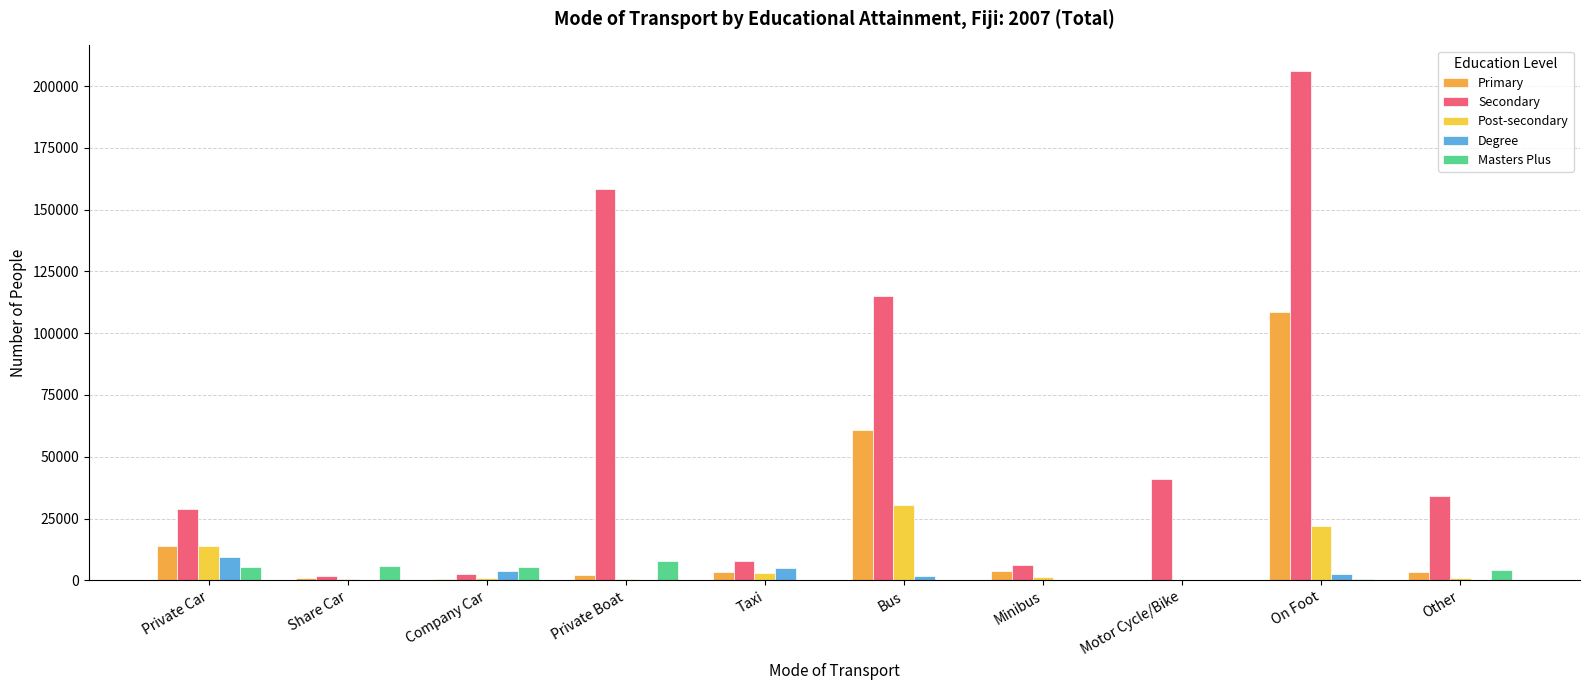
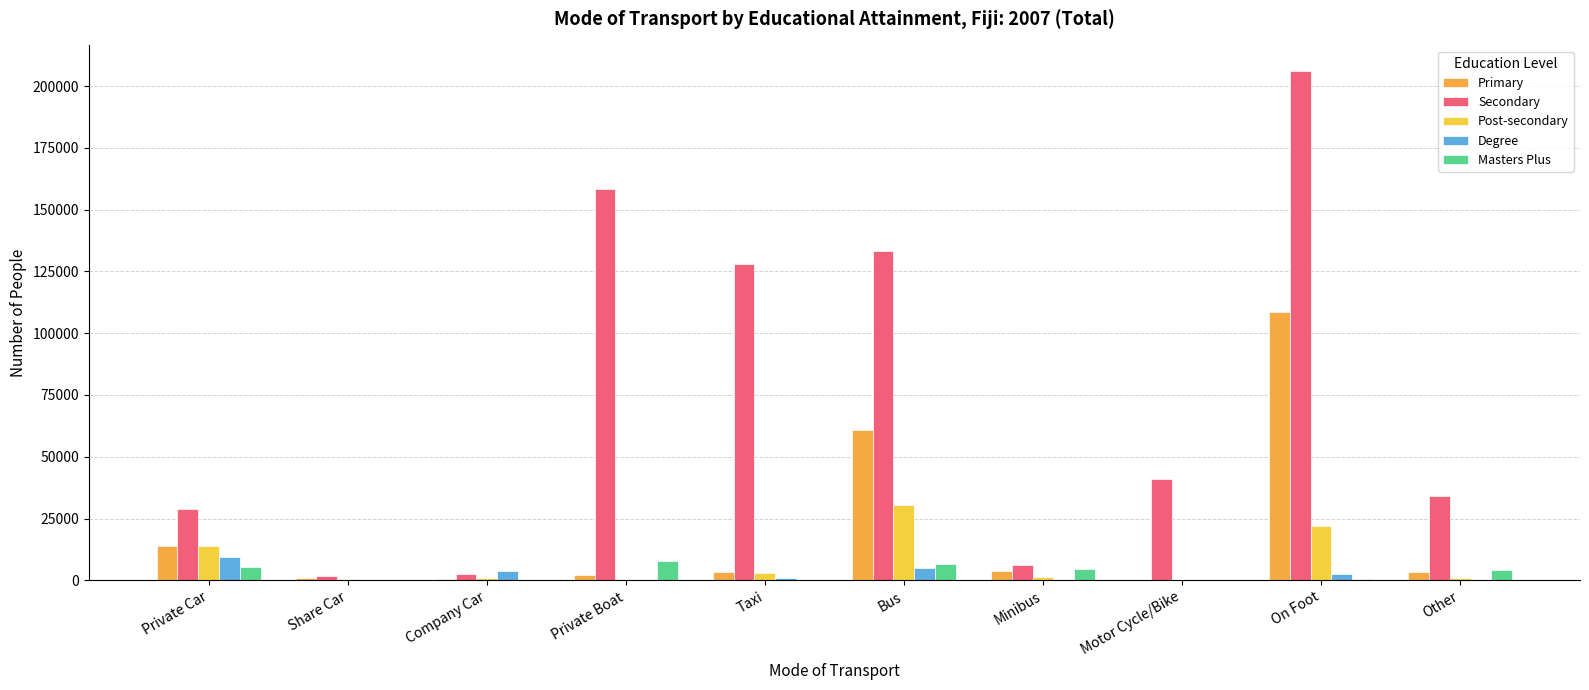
Masters Plus, Share Car: 6000 -> 0
Masters Plus, Company Car: 5000 -> 0
Secondary, Taxi: 8000 -> 128000
Degree, Taxi: 5000 -> 1000
Secondary, Bus: 115000 -> 133000
Degree, Bus: 2000 -> 5000
Masters Plus, Bus: 0 -> 7000
Masters Plus, Minibus: 0 -> 5000
